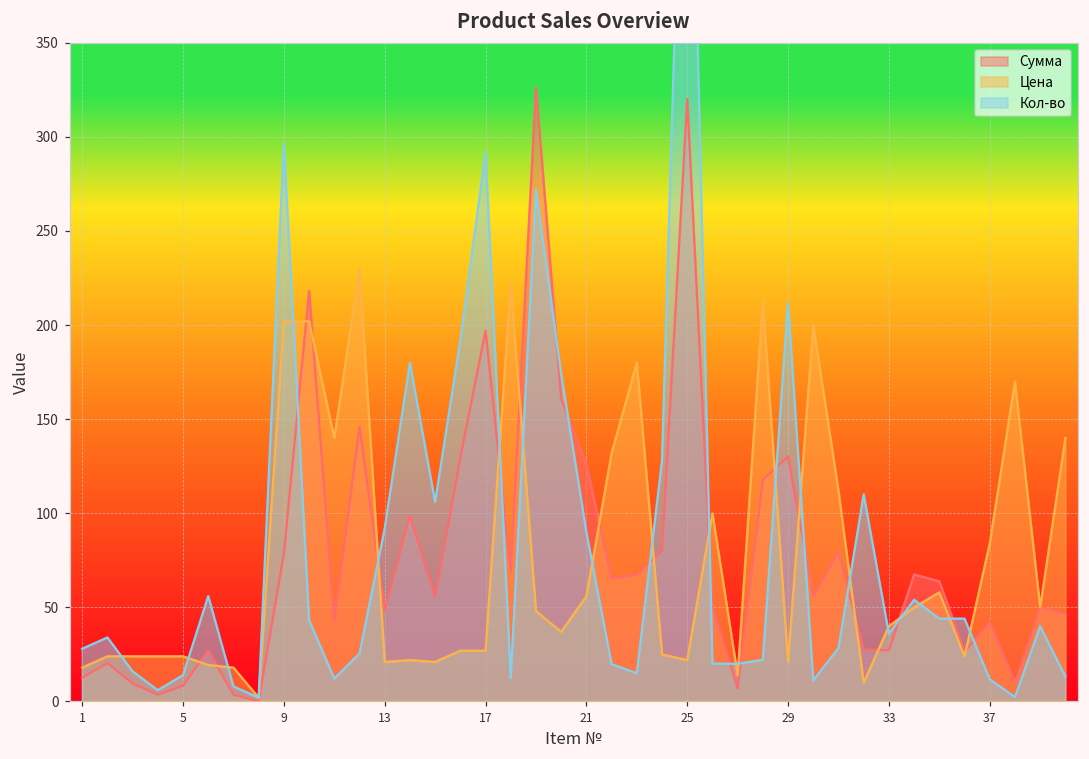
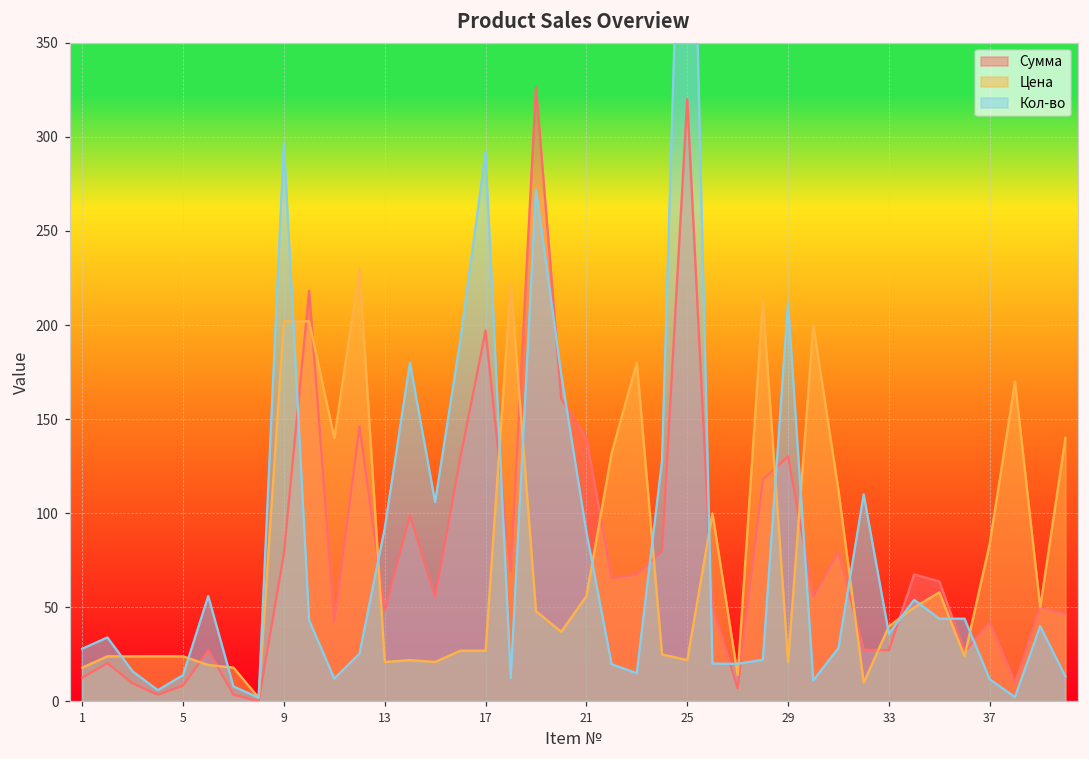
Сумма, 21: 126 -> 140
